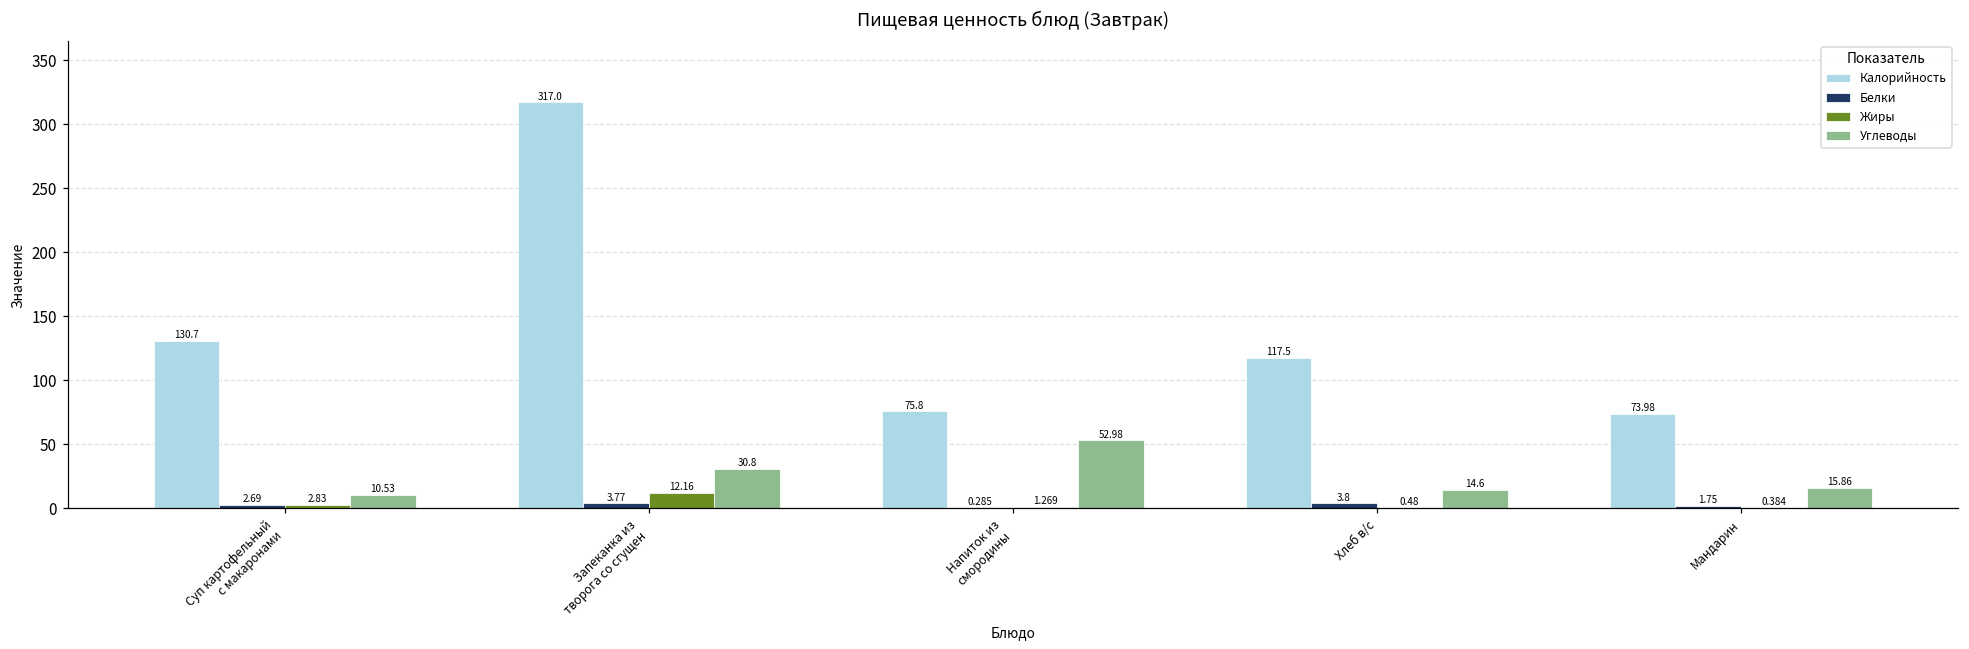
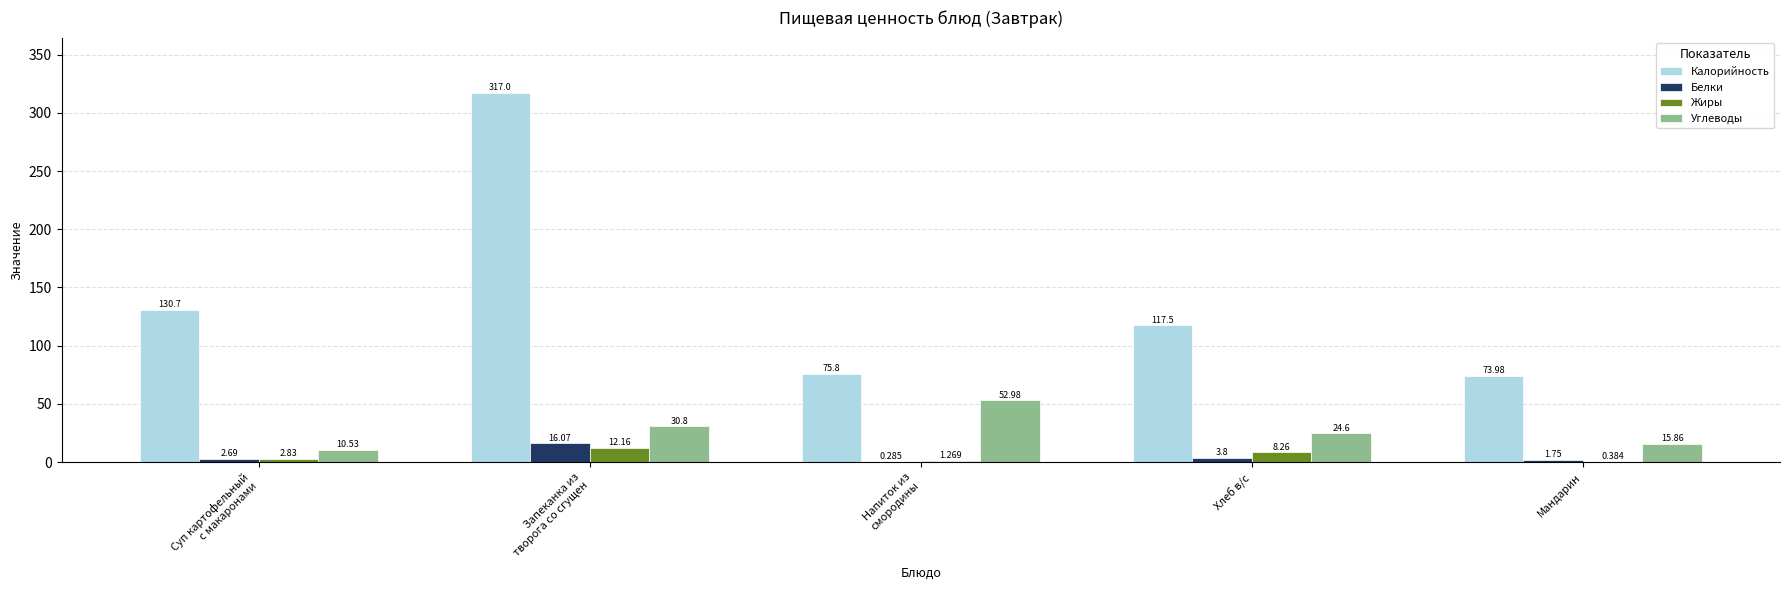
Белки, Запеканка из творога со сгущен: 3.77 -> 16.07
Жиры, Хлеб в/с: 0.48 -> 8.26
Углеводы, Хлеб в/с: 14.6 -> 24.6
